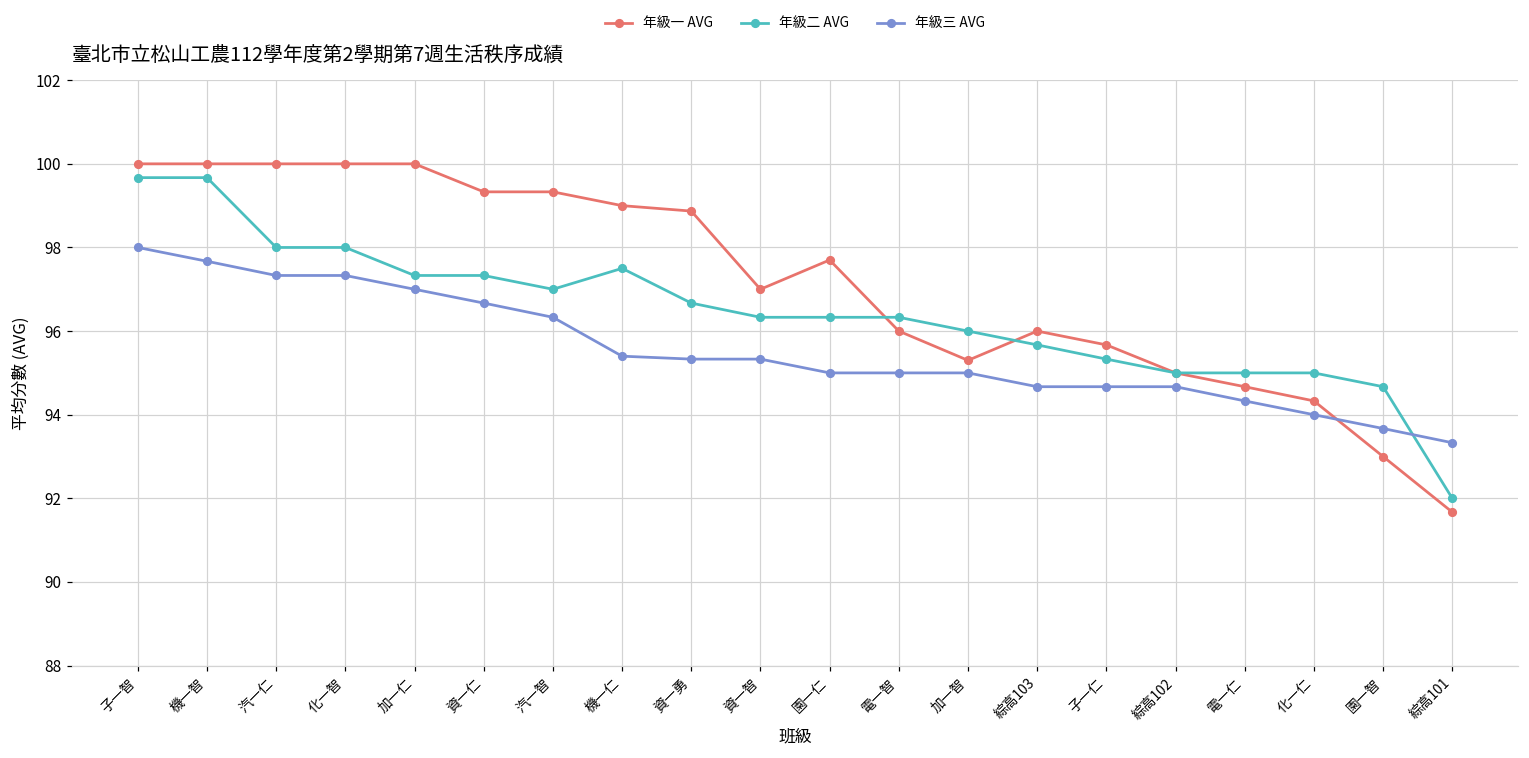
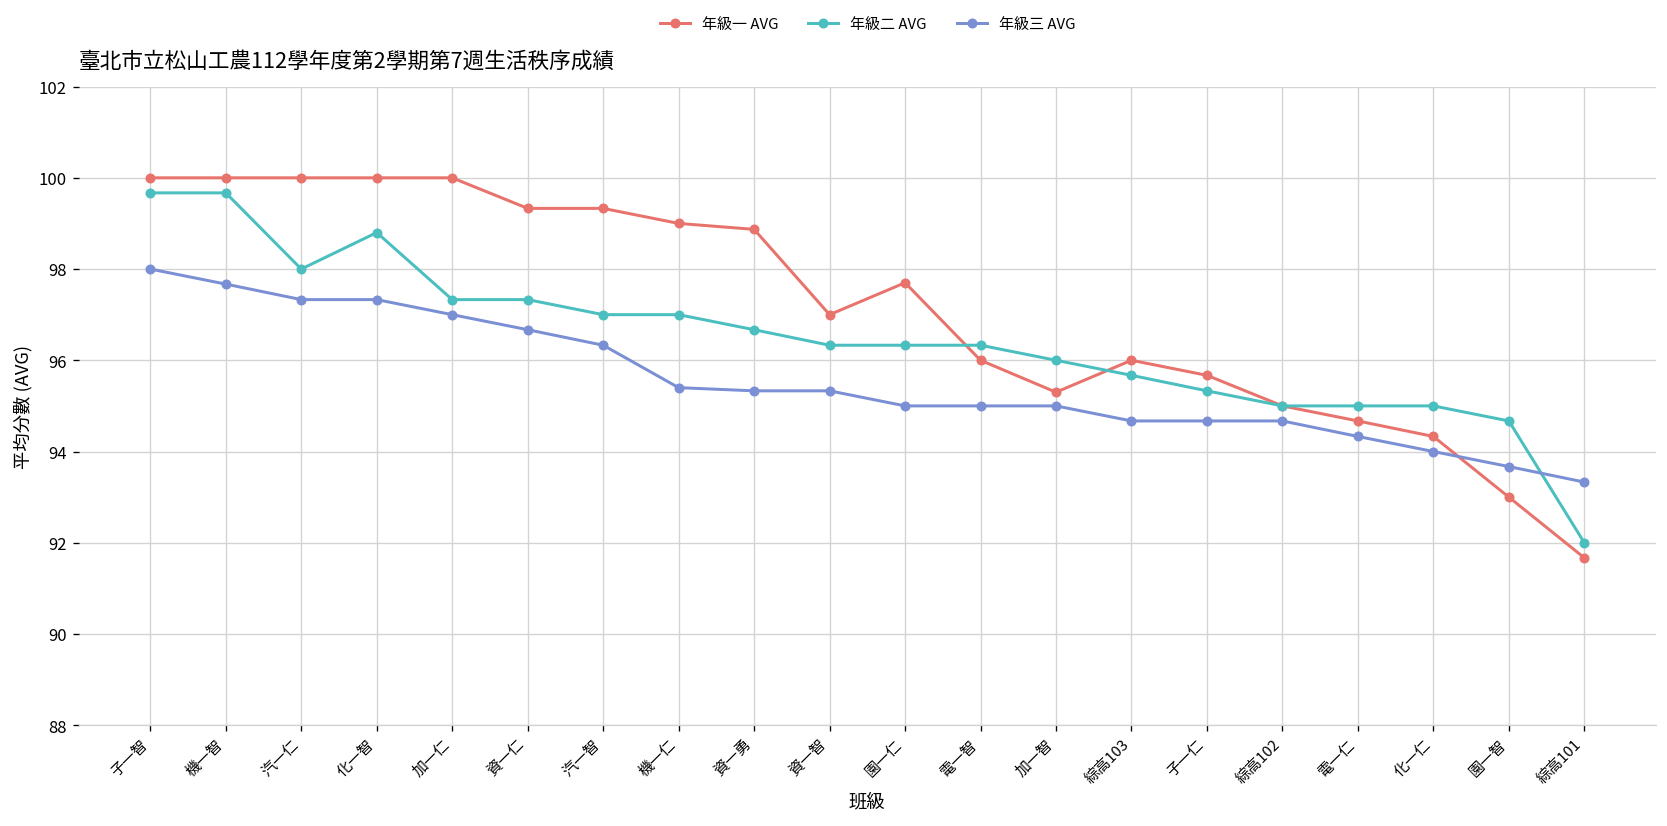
年級二 AVG, 化一智: 98.0 -> 98.8
年級二 AVG, 機一仁: 97.5 -> 97.0
